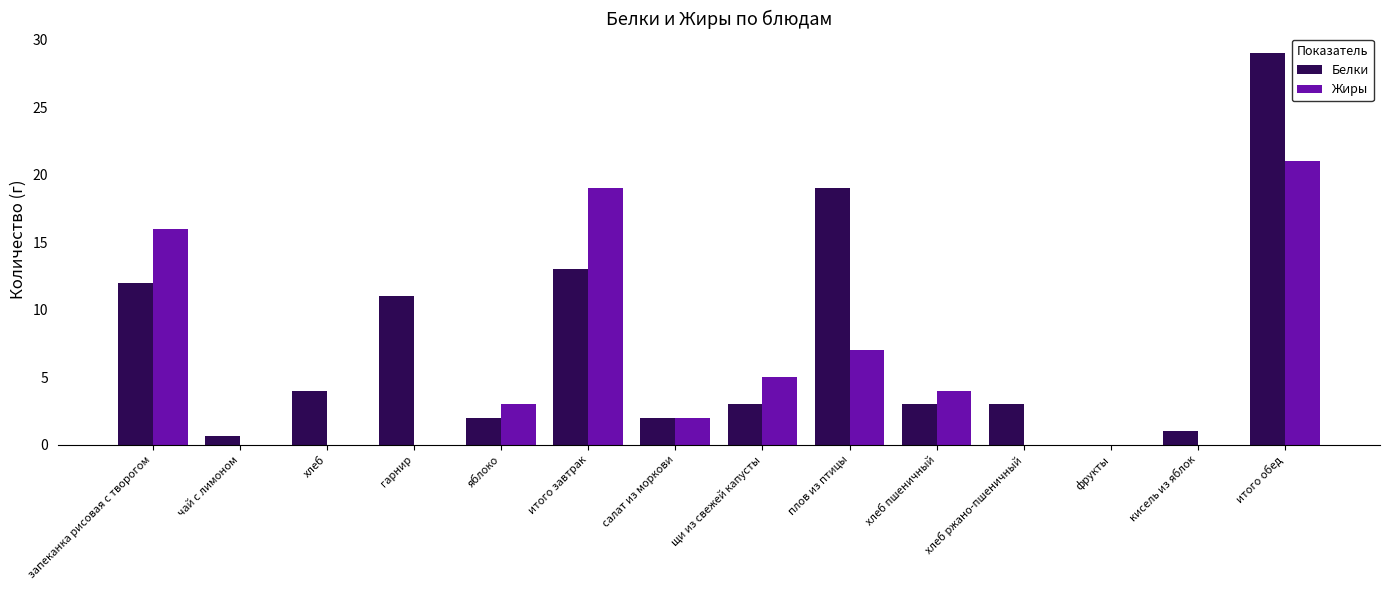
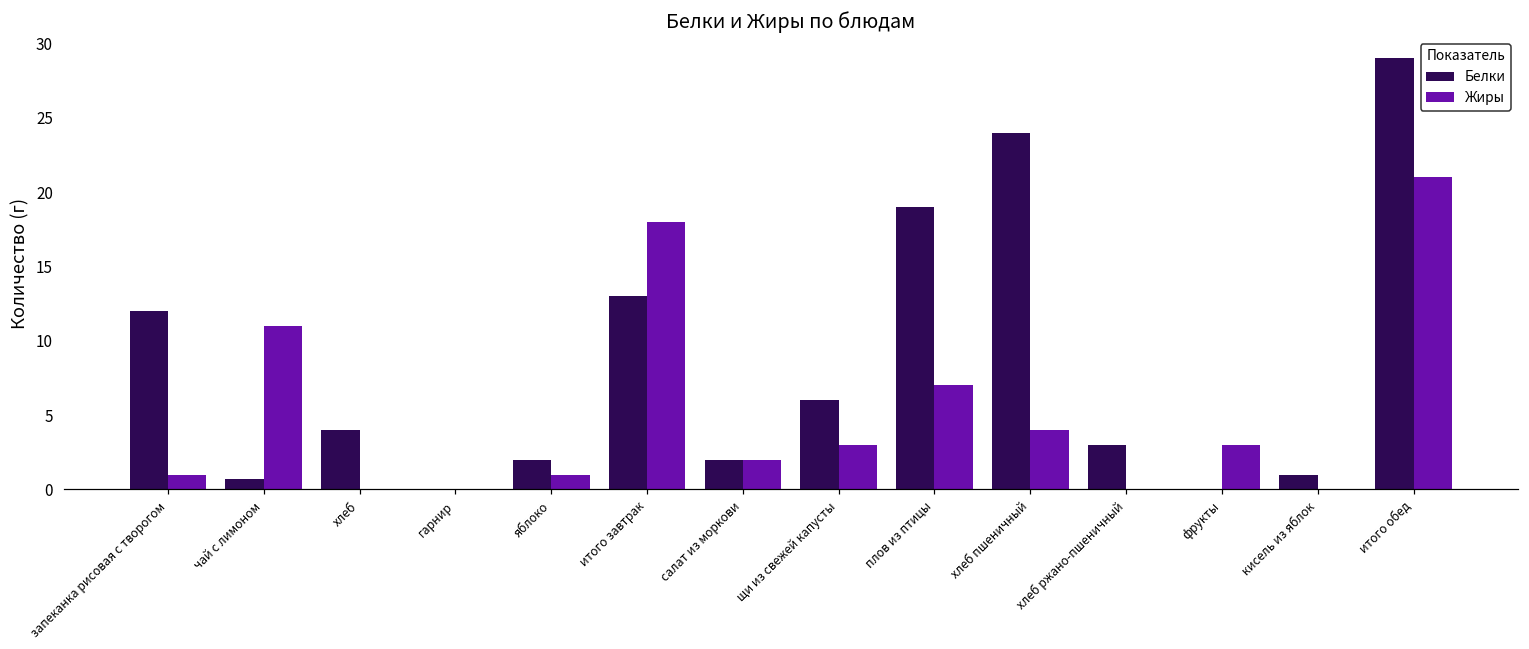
Жиры, запеканка рисовая с творогом: 16 -> 1
Жиры, чай с лимоном: 0 -> 11
Белки, гарнир: 11 -> 0
Жиры, яблоко: 3 -> 1
Жиры, итого завтрак: 19 -> 18
Белки, щи из свежей капусты: 3 -> 6
Жиры, щи из свежей капусты: 5 -> 3
Белки, хлеб пшеничный: 3 -> 24
Жиры, фрукты: 0 -> 3
